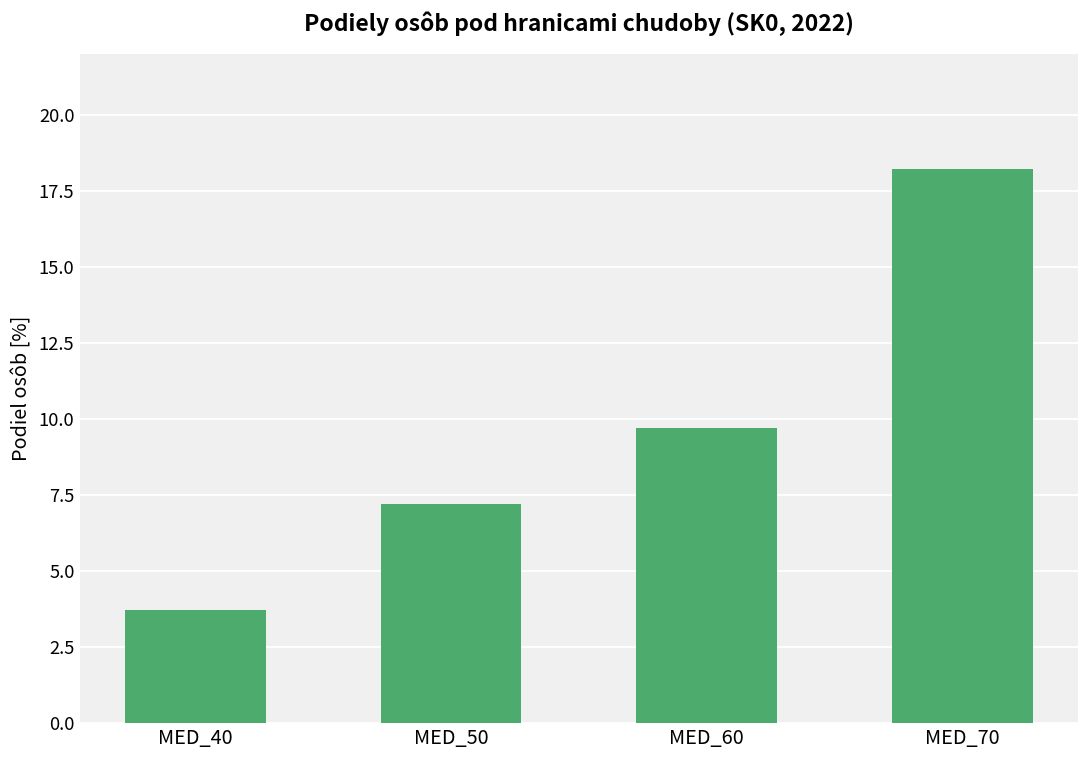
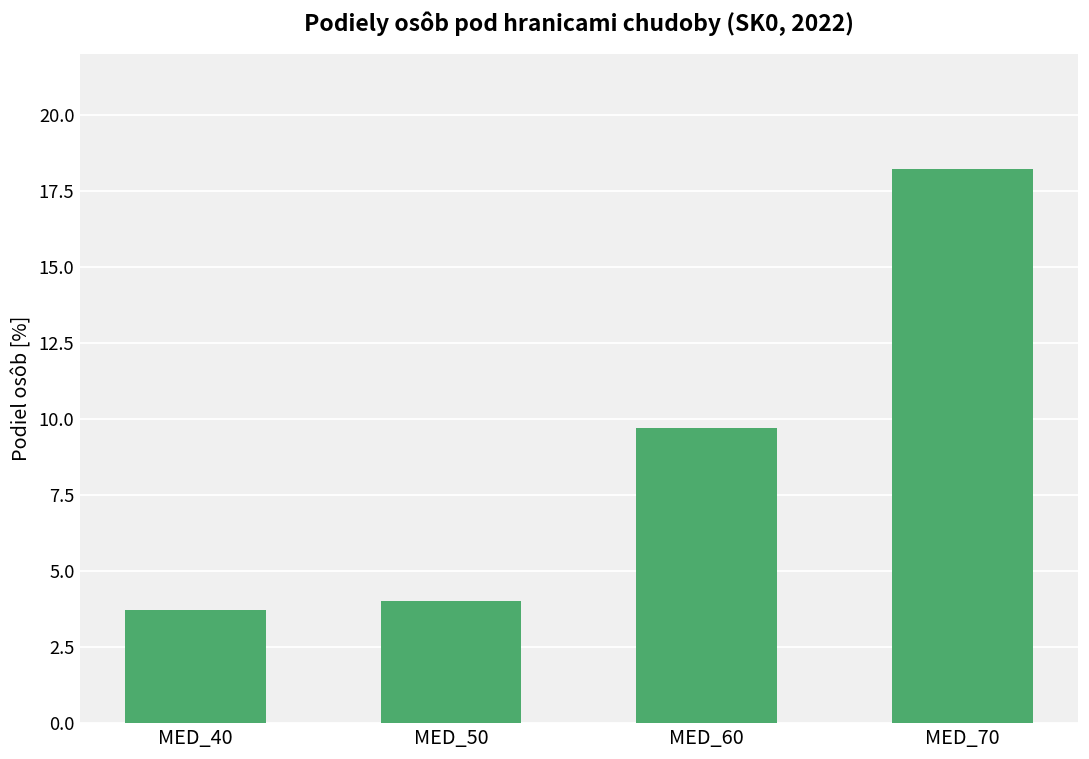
MED_50: 7.2 -> 4.0
